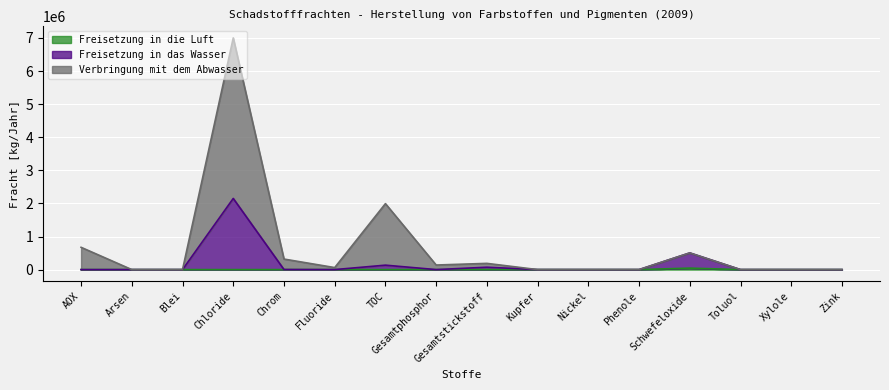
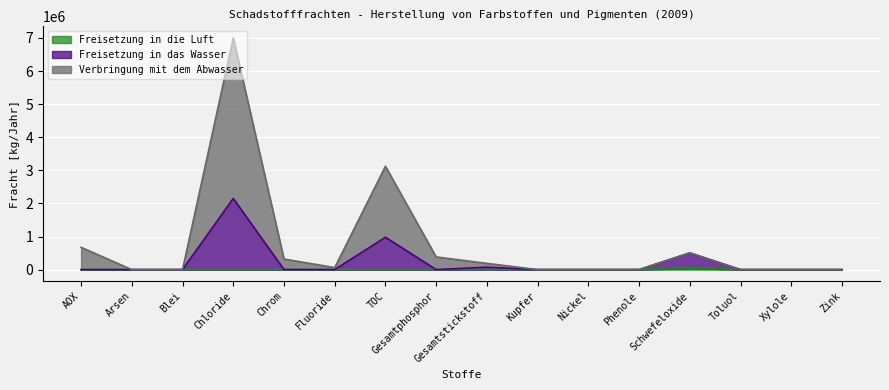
Freisetzung in das Wasser, TOC: 100000 -> 1000000
Verbringung mit dem Abwasser, TOC: 1900000 -> 2100000
Verbringung mit dem Abwasser, Gesamtphosphor: 100000 -> 400000
